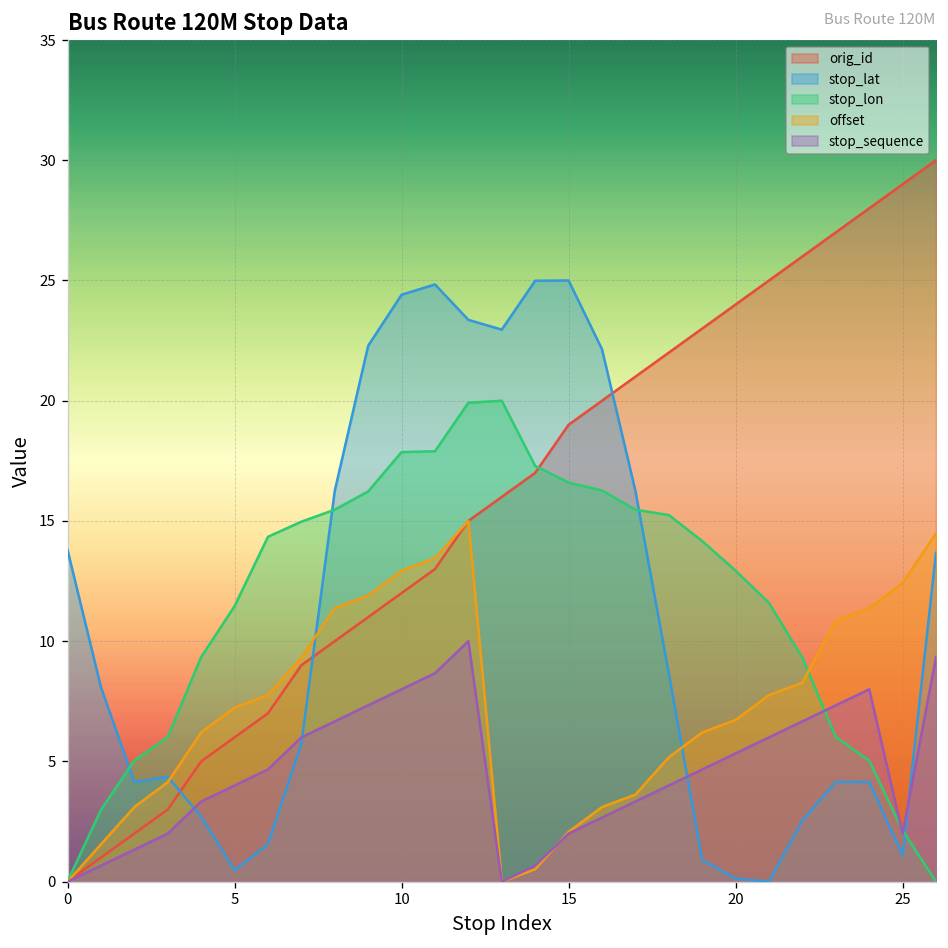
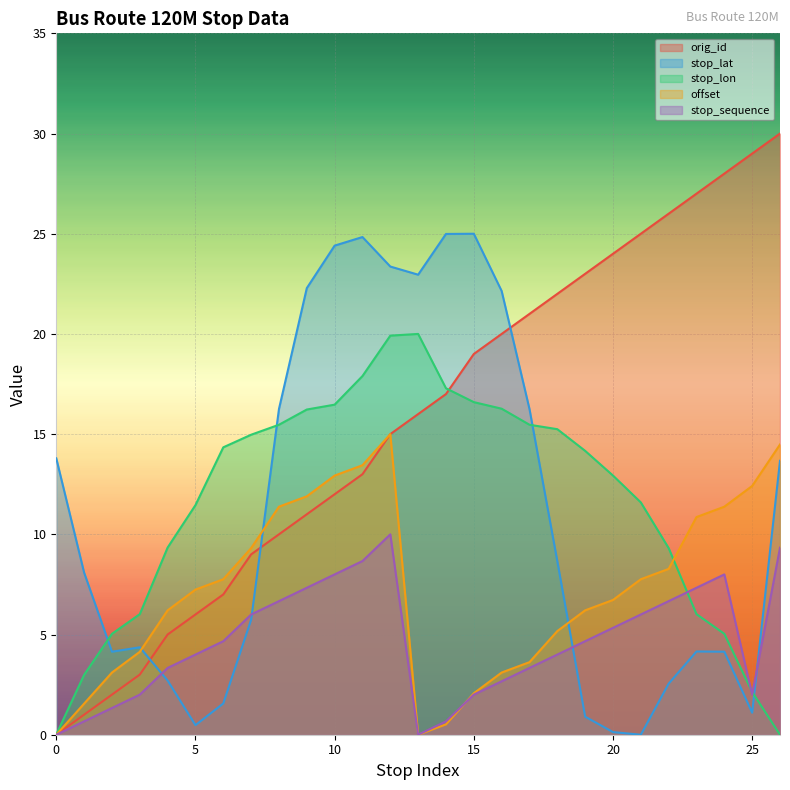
stop_lon, 10: 17.9 -> 16.5
